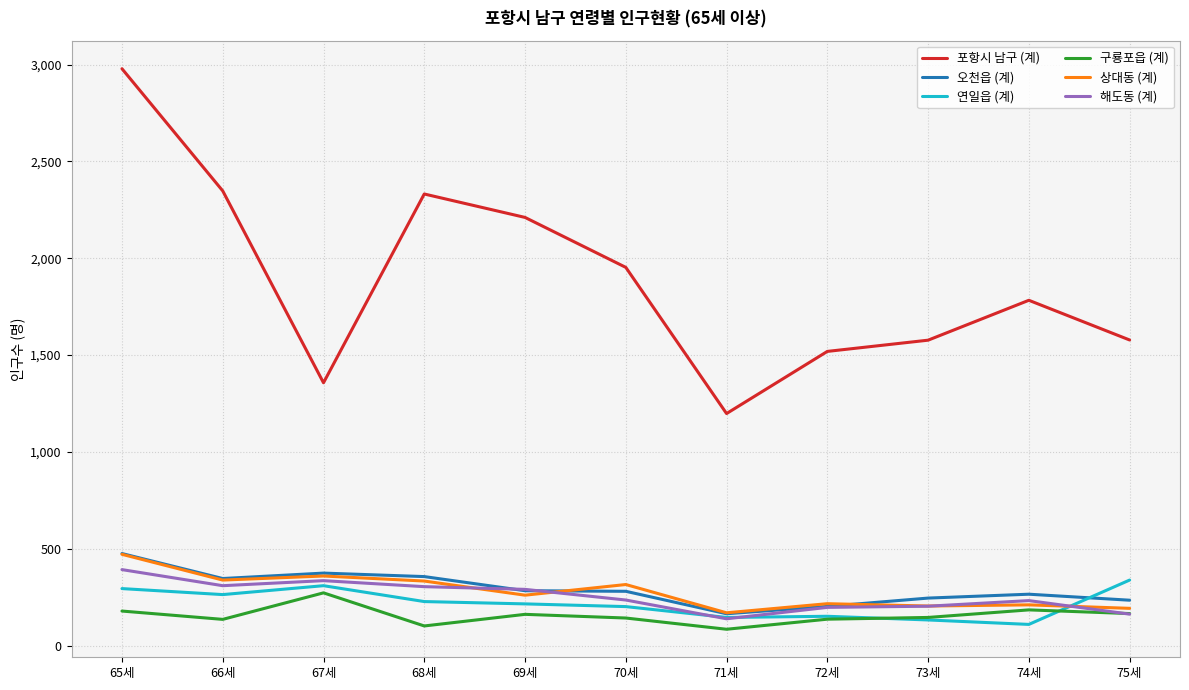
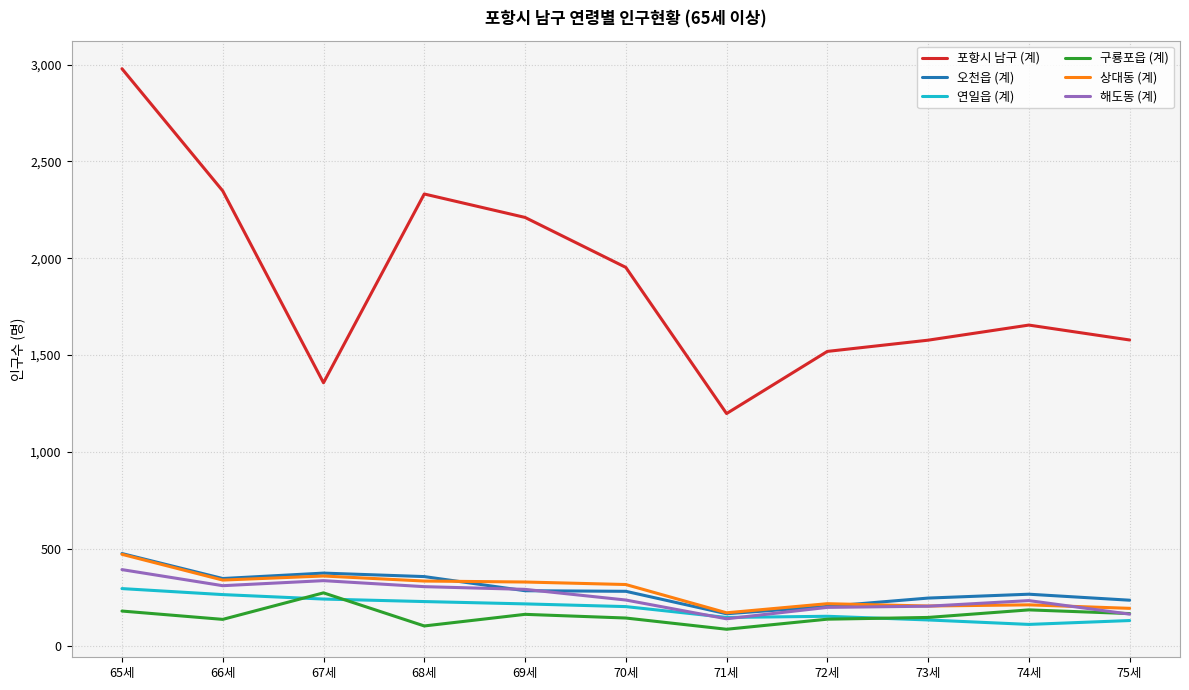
연일읍 (계), 67세: 310 -> 240
상대동 (계), 69세: 260 -> 330
포항시 남구 (계), 74세: 1,780 -> 1,660
연일읍 (계), 75세: 340 -> 130
